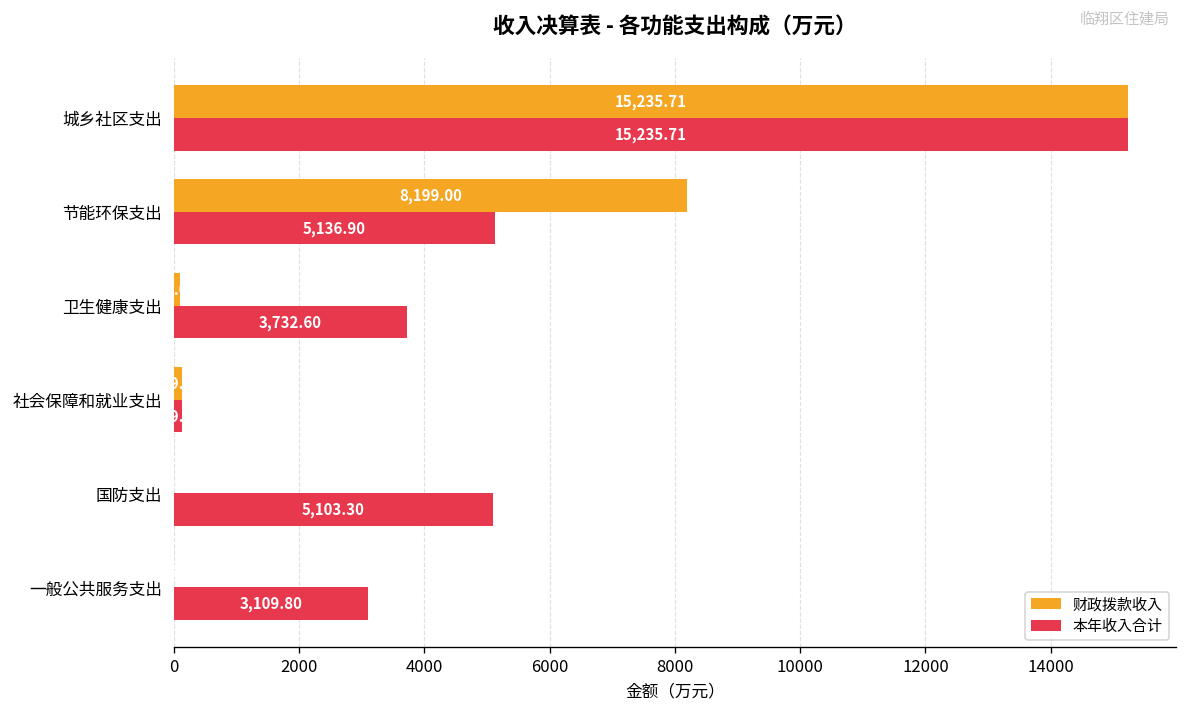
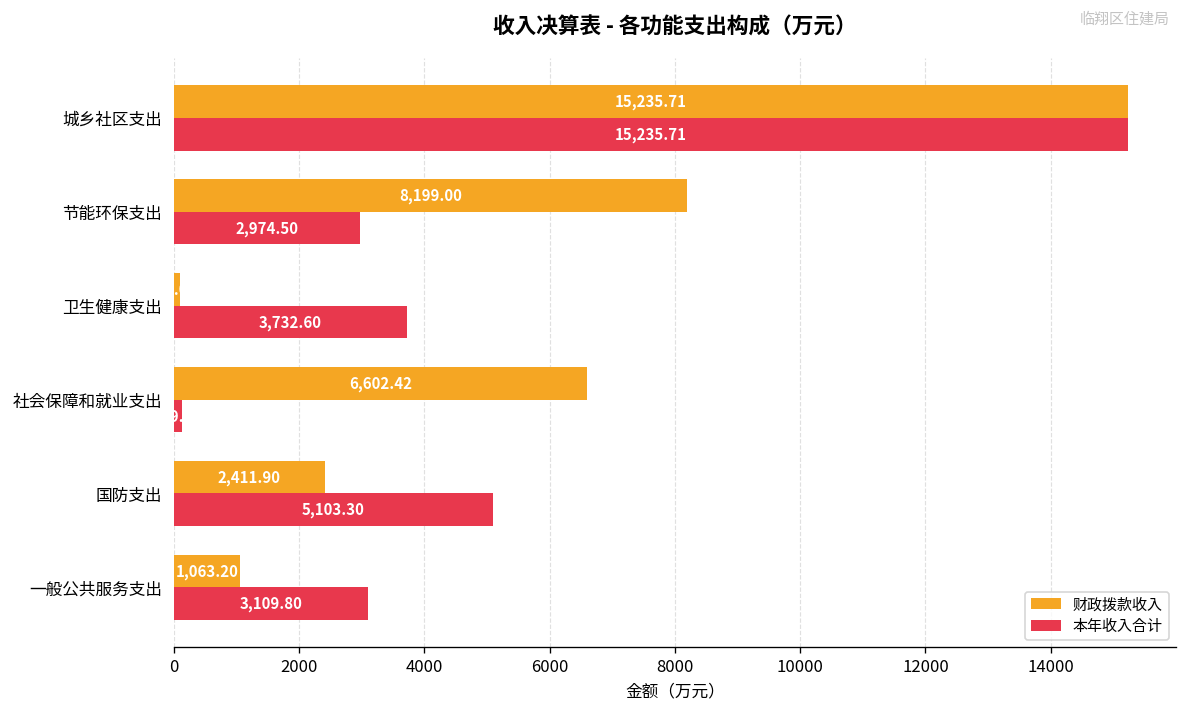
本年收入合计, 节能环保支出: 5,136.90 -> 2,974.50
财政拨款收入, 社会保障和就业支出: 100 -> 6600
财政拨款收入, 国防支出: 0 -> 2400
财政拨款收入, 一般公共服务支出: 0 -> 1100
